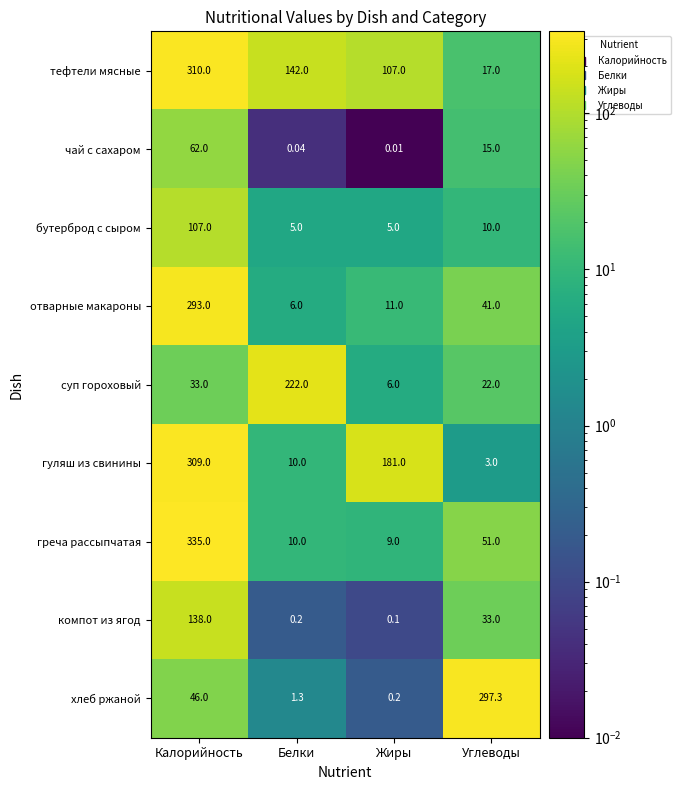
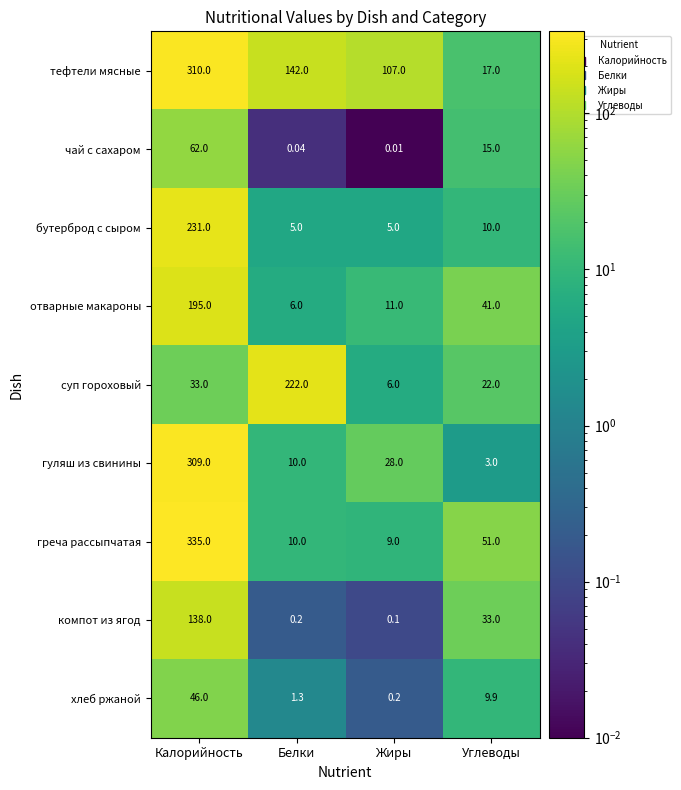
бутерброд с сыром, Калорийность: 107.0 -> 231.0
отварные макароны, Калорийность: 293.0 -> 195.0
гуляш из свинины, Жиры: 181.0 -> 28.0
хлеб ржаной, Углеводы: 297.3 -> 9.9
